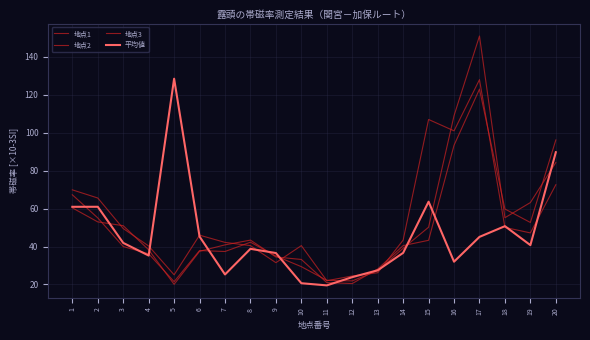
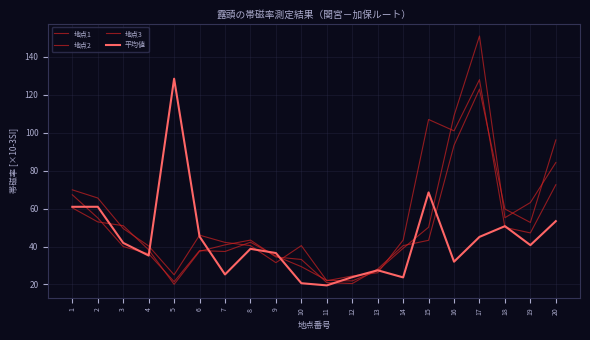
平均値, 14: 37 -> 24
平均値, 15: 64 -> 69
平均値, 20: 90 -> 53
